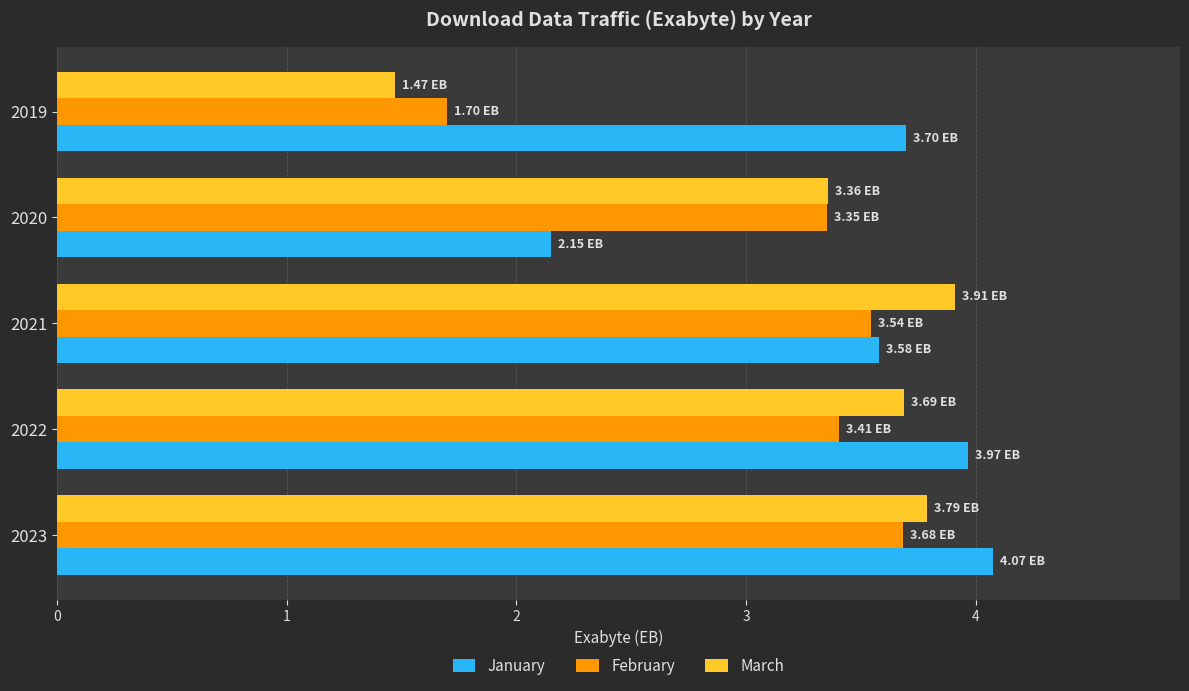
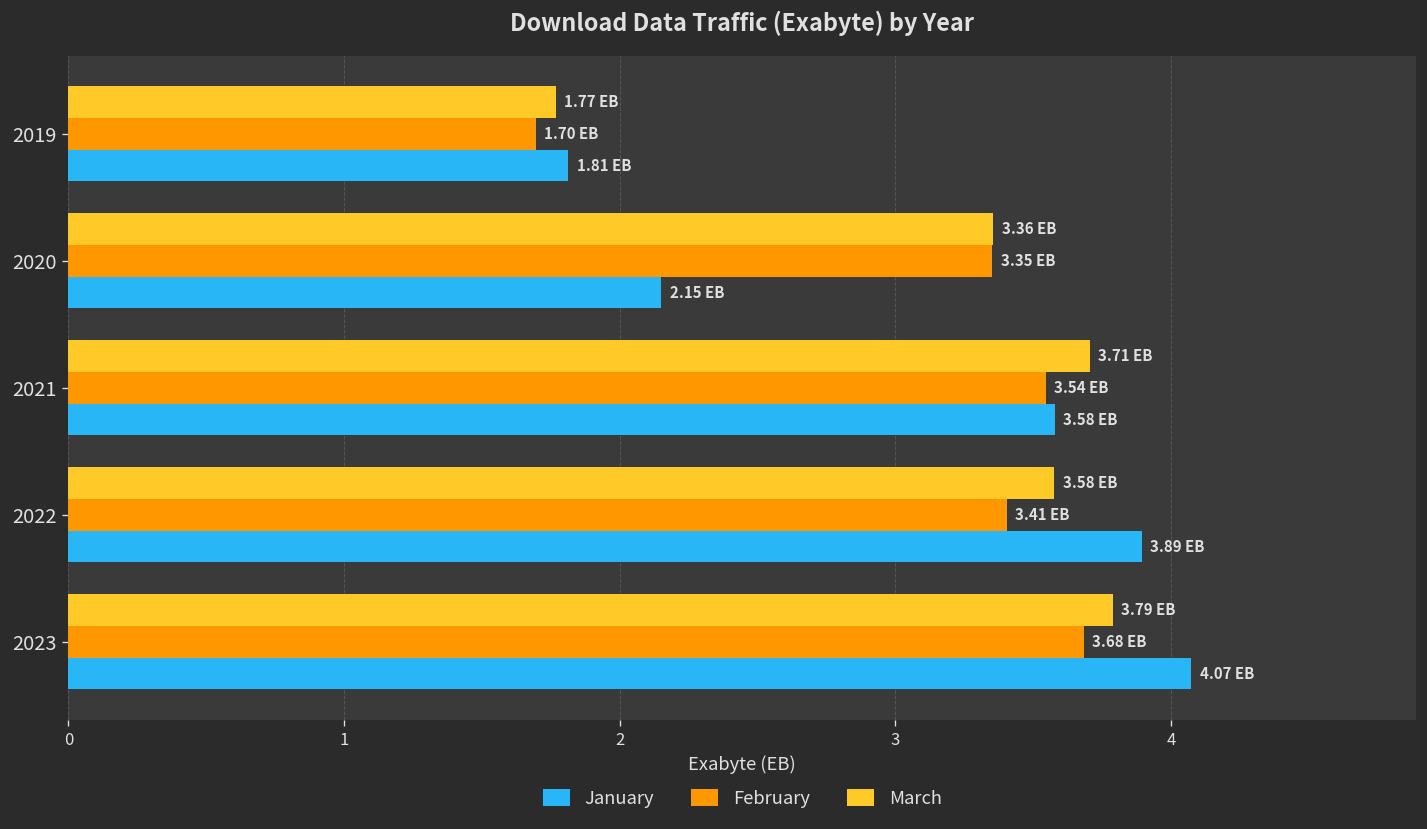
March, 2019: 1.47 -> 1.77
January, 2019: 3.70 -> 1.81
March, 2021: 3.91 -> 3.71
March, 2022: 3.69 -> 3.58
January, 2022: 3.97 -> 3.89
